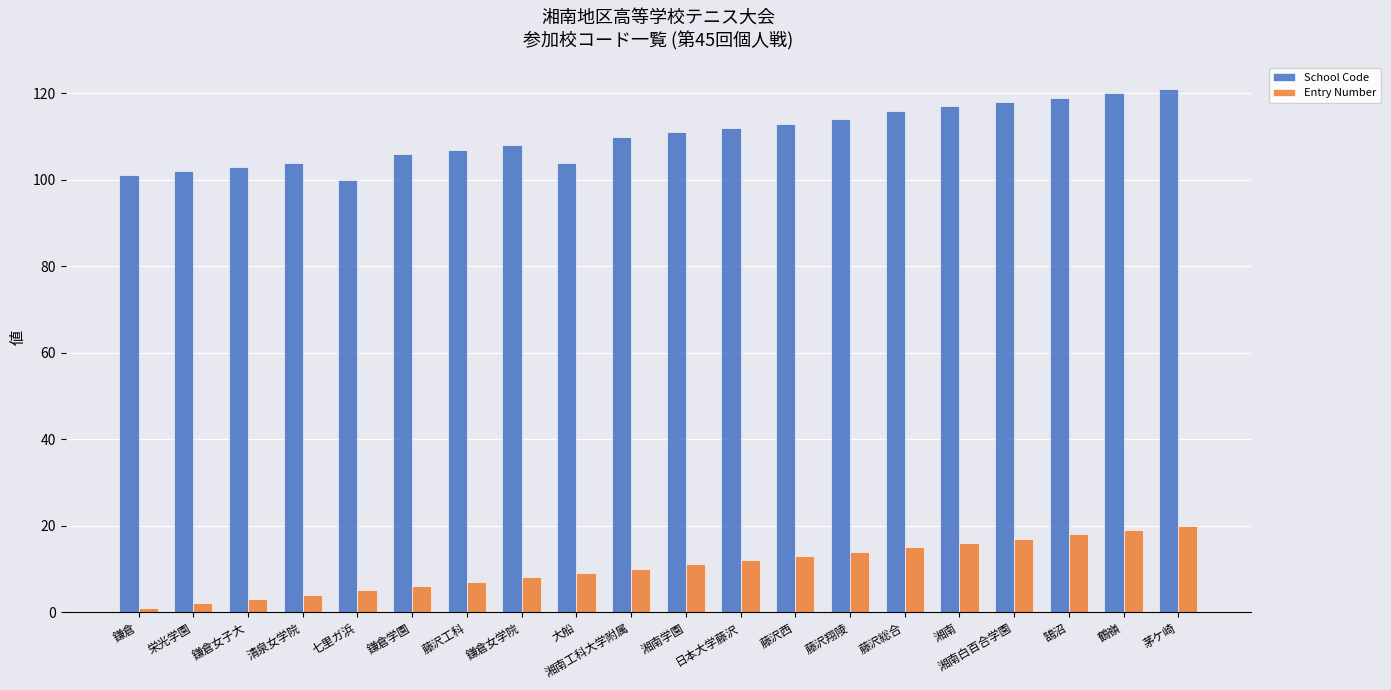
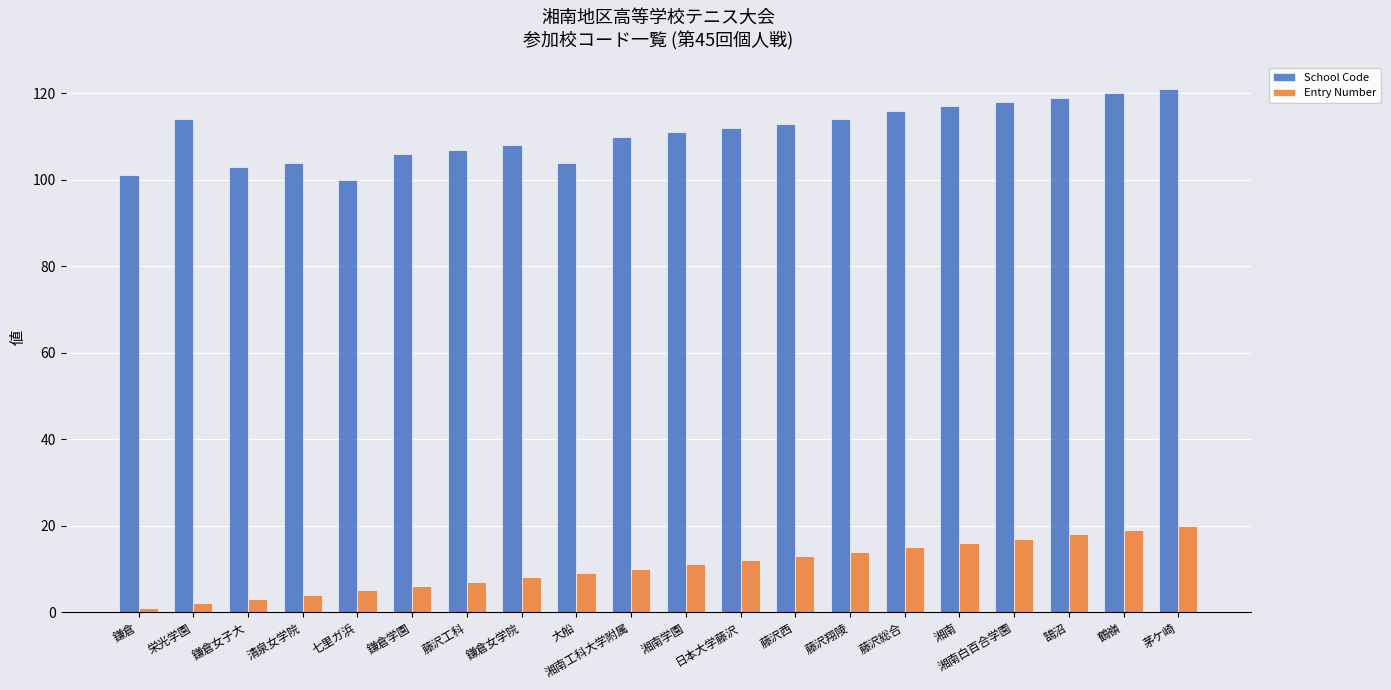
School Code, 栄光学園: 102 -> 114
